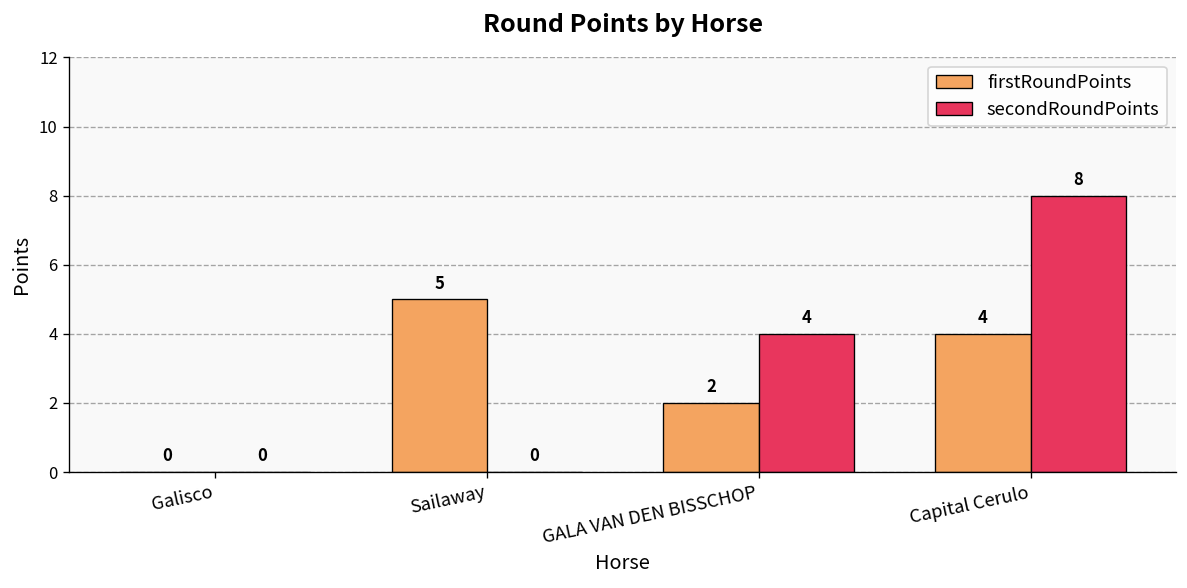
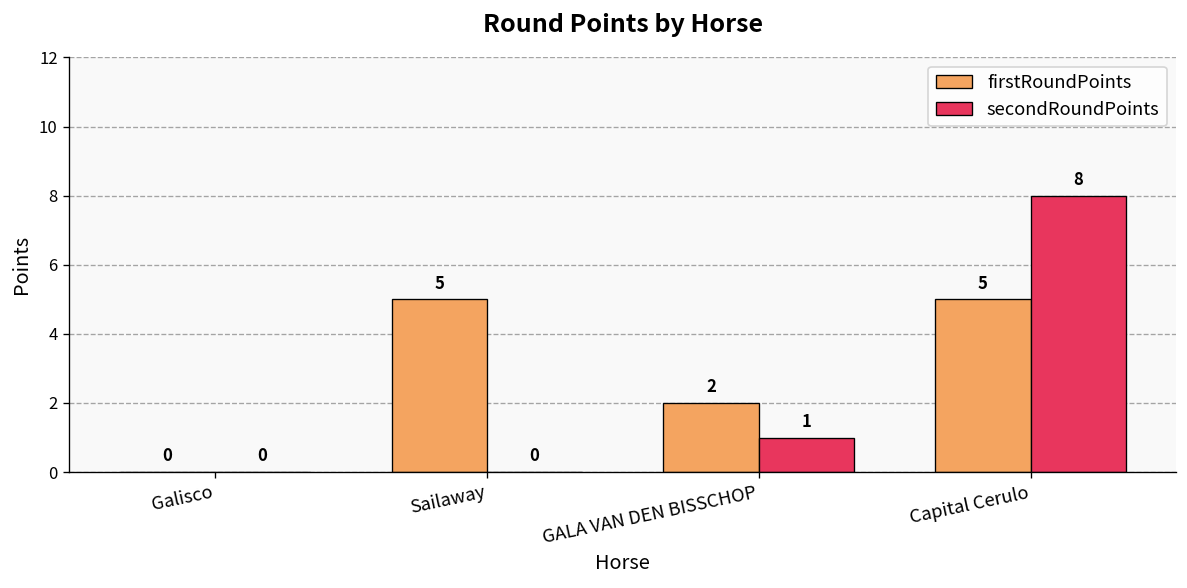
secondRoundPoints, GALA VAN DEN BISSCHOP: 4 -> 1
firstRoundPoints, Capital Cerulo: 4 -> 5
